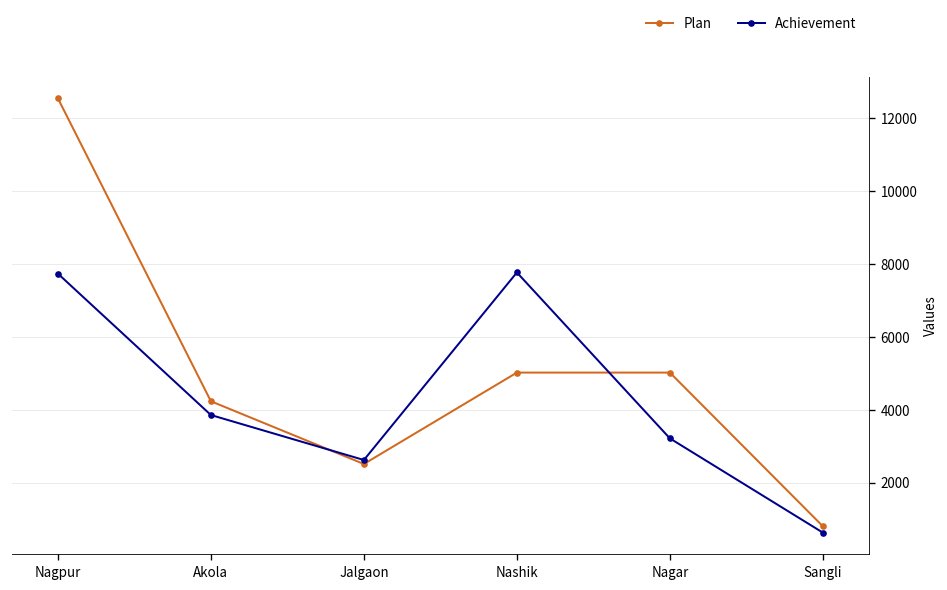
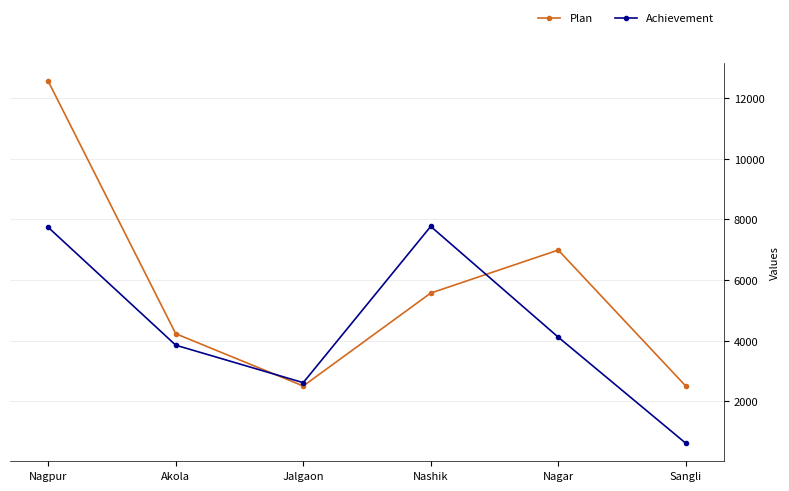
Plan, Nashik: 5000 -> 5600
Plan, Nagar: 5000 -> 7000
Achievement, Nagar: 3200 -> 4100
Plan, Sangli: 800 -> 2500
